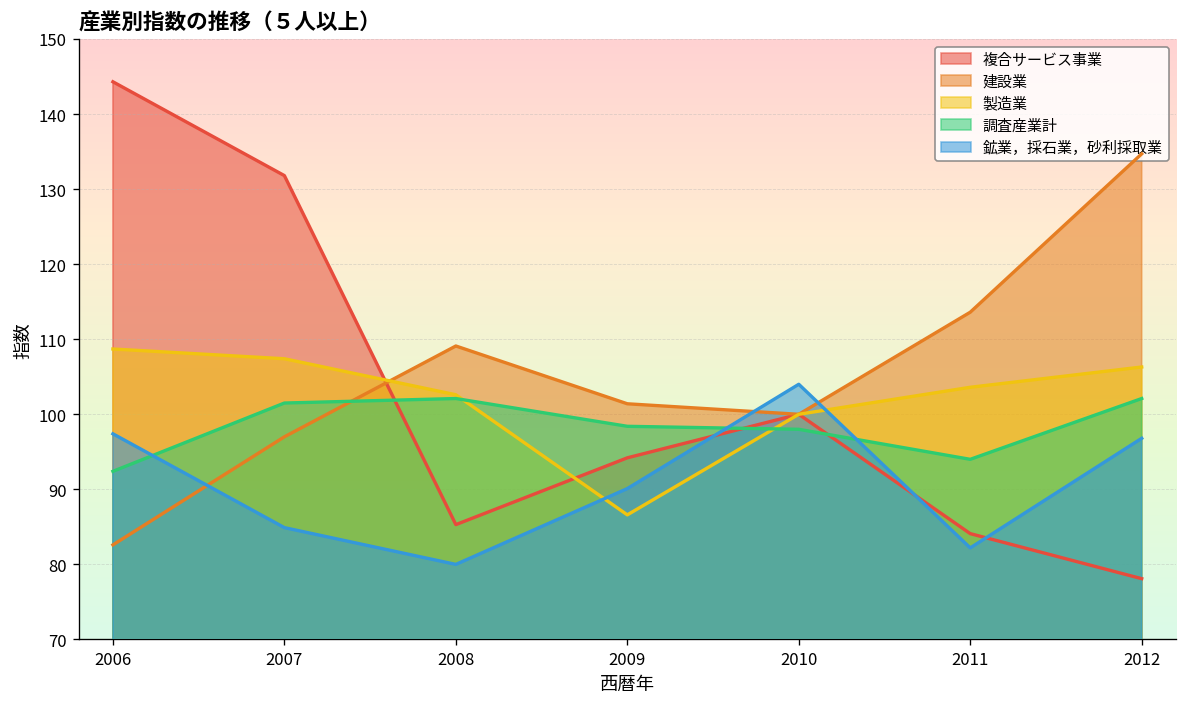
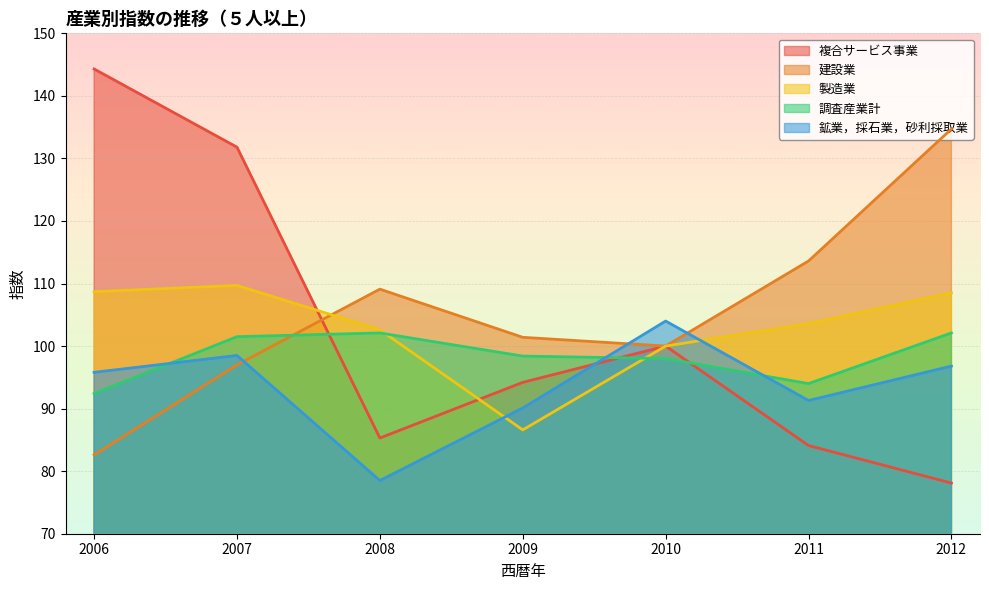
鉱業，採石業，砂利採取業, 2006: 97 -> 96
製造業, 2007: 107 -> 110
鉱業，採石業，砂利採取業, 2007: 85 -> 99
鉱業，採石業，砂利採取業, 2008: 80 -> 79
鉱業，採石業，砂利採取業, 2011: 82 -> 91
製造業, 2012: 106 -> 109
